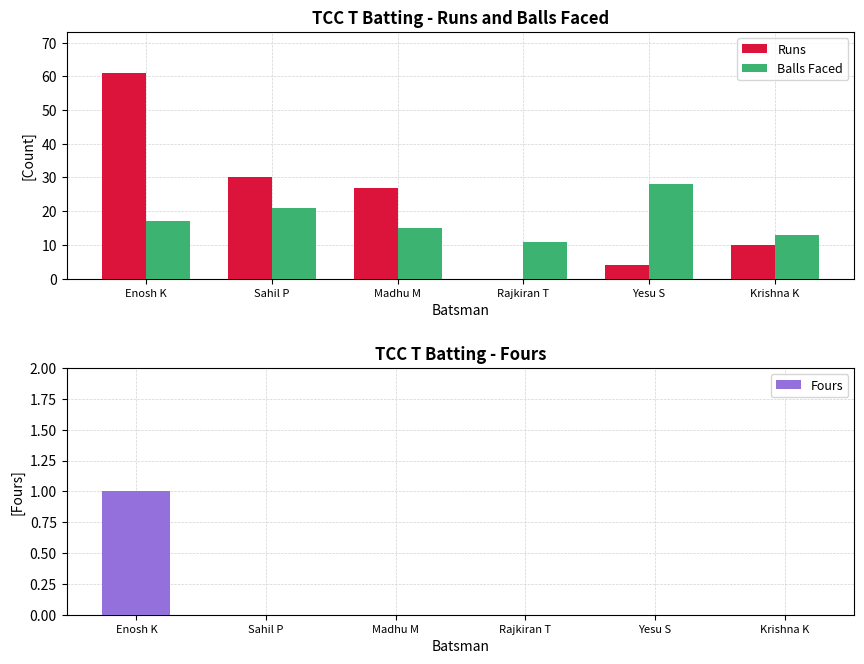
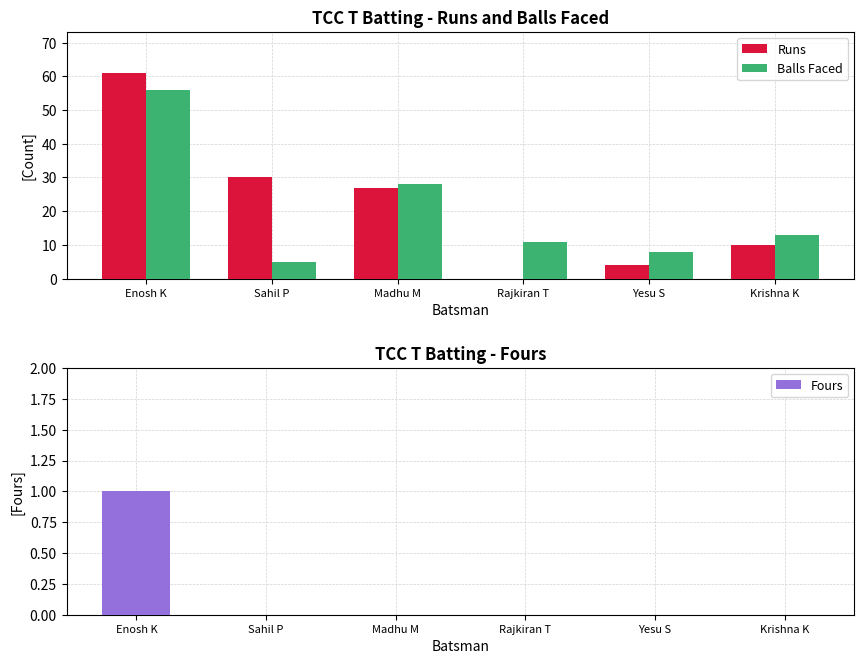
TCC T Batting - Runs and Balls Faced, Balls Faced, Enosh K: 17 -> 56
TCC T Batting - Runs and Balls Faced, Balls Faced, Sahil P: 21 -> 5
TCC T Batting - Runs and Balls Faced, Balls Faced, Madhu M: 15 -> 28
TCC T Batting - Runs and Balls Faced, Balls Faced, Yesu S: 28 -> 8
